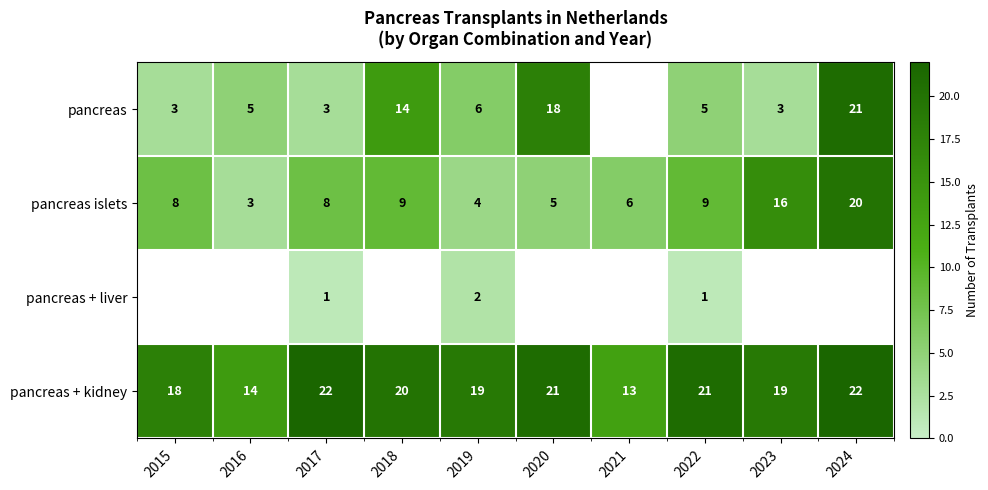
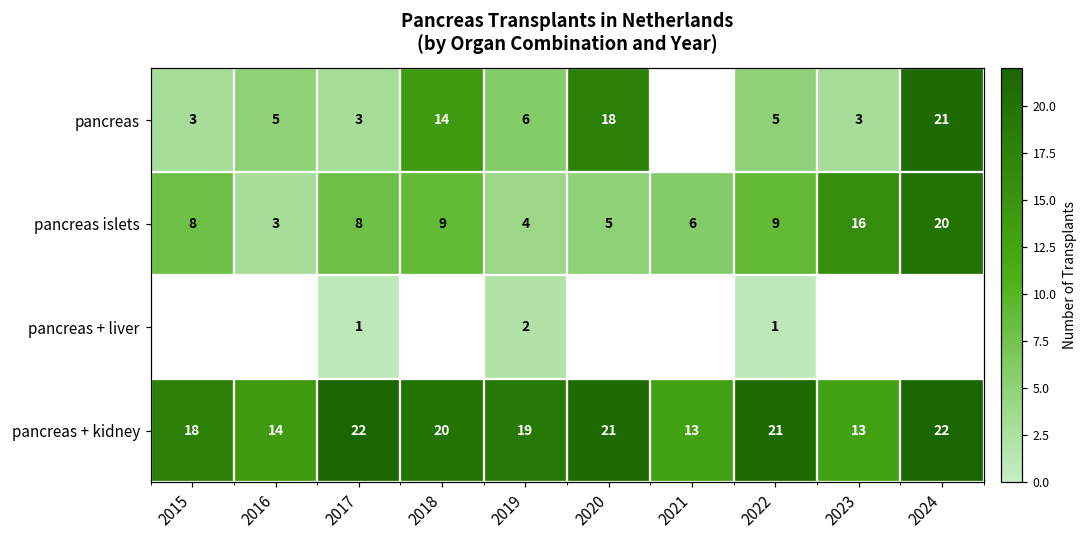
pancreas + kidney, 2023: 19 -> 13
